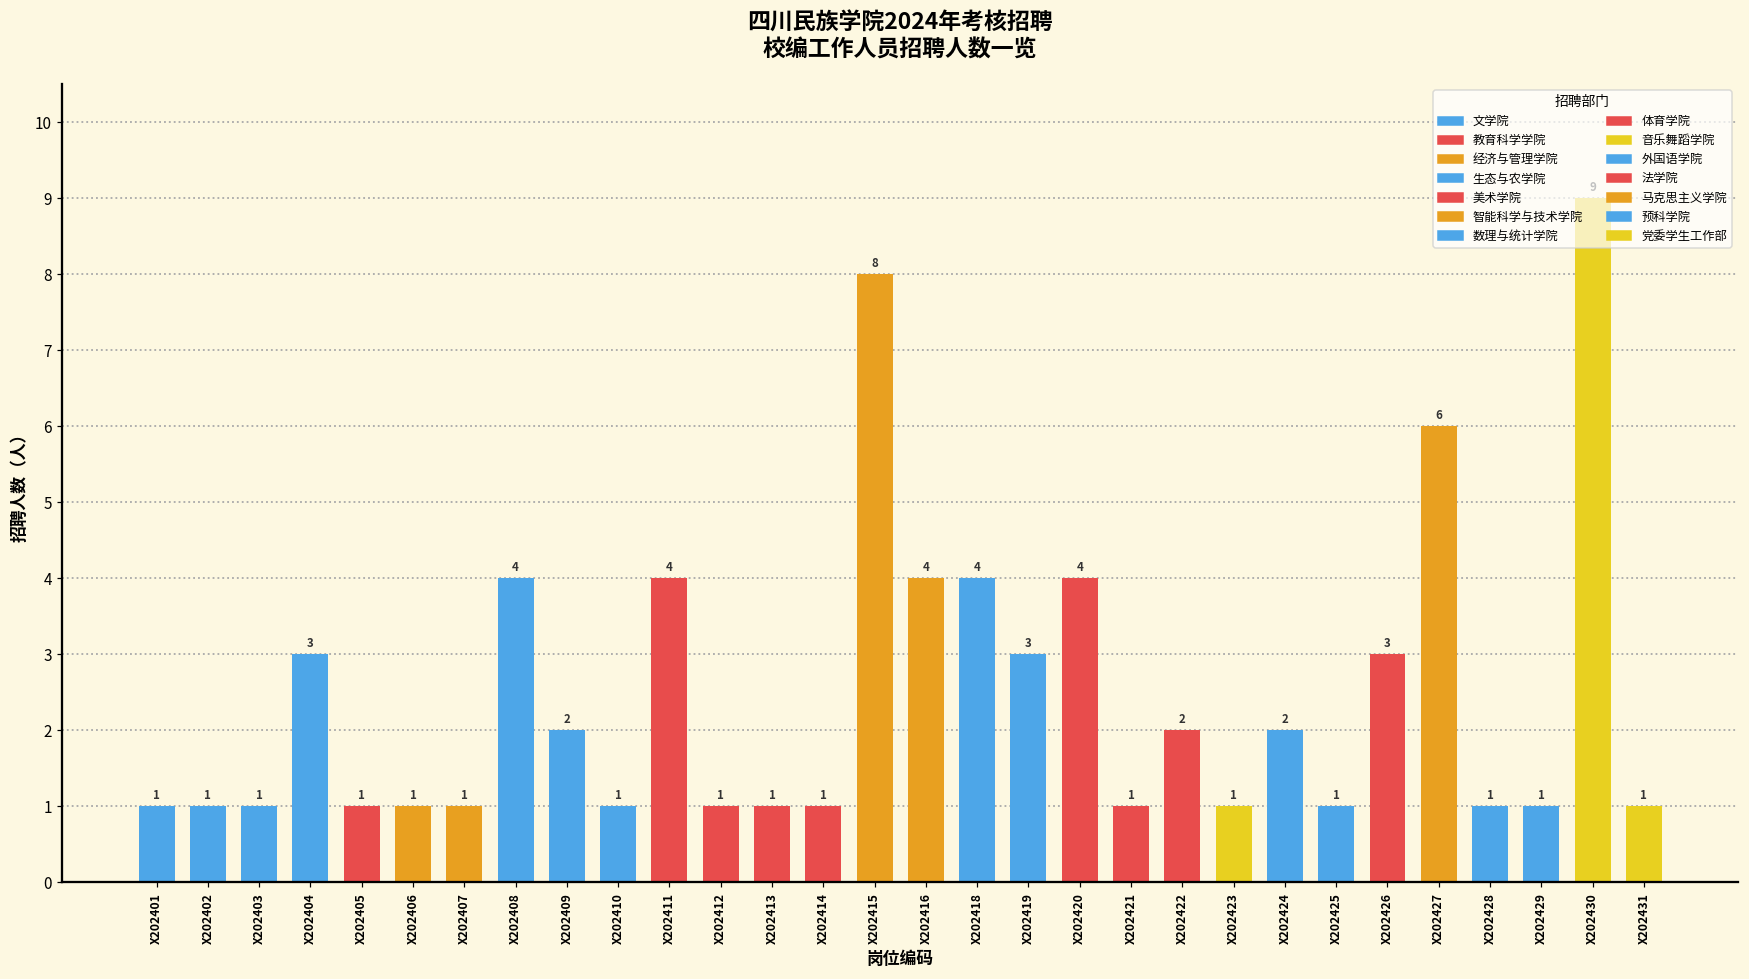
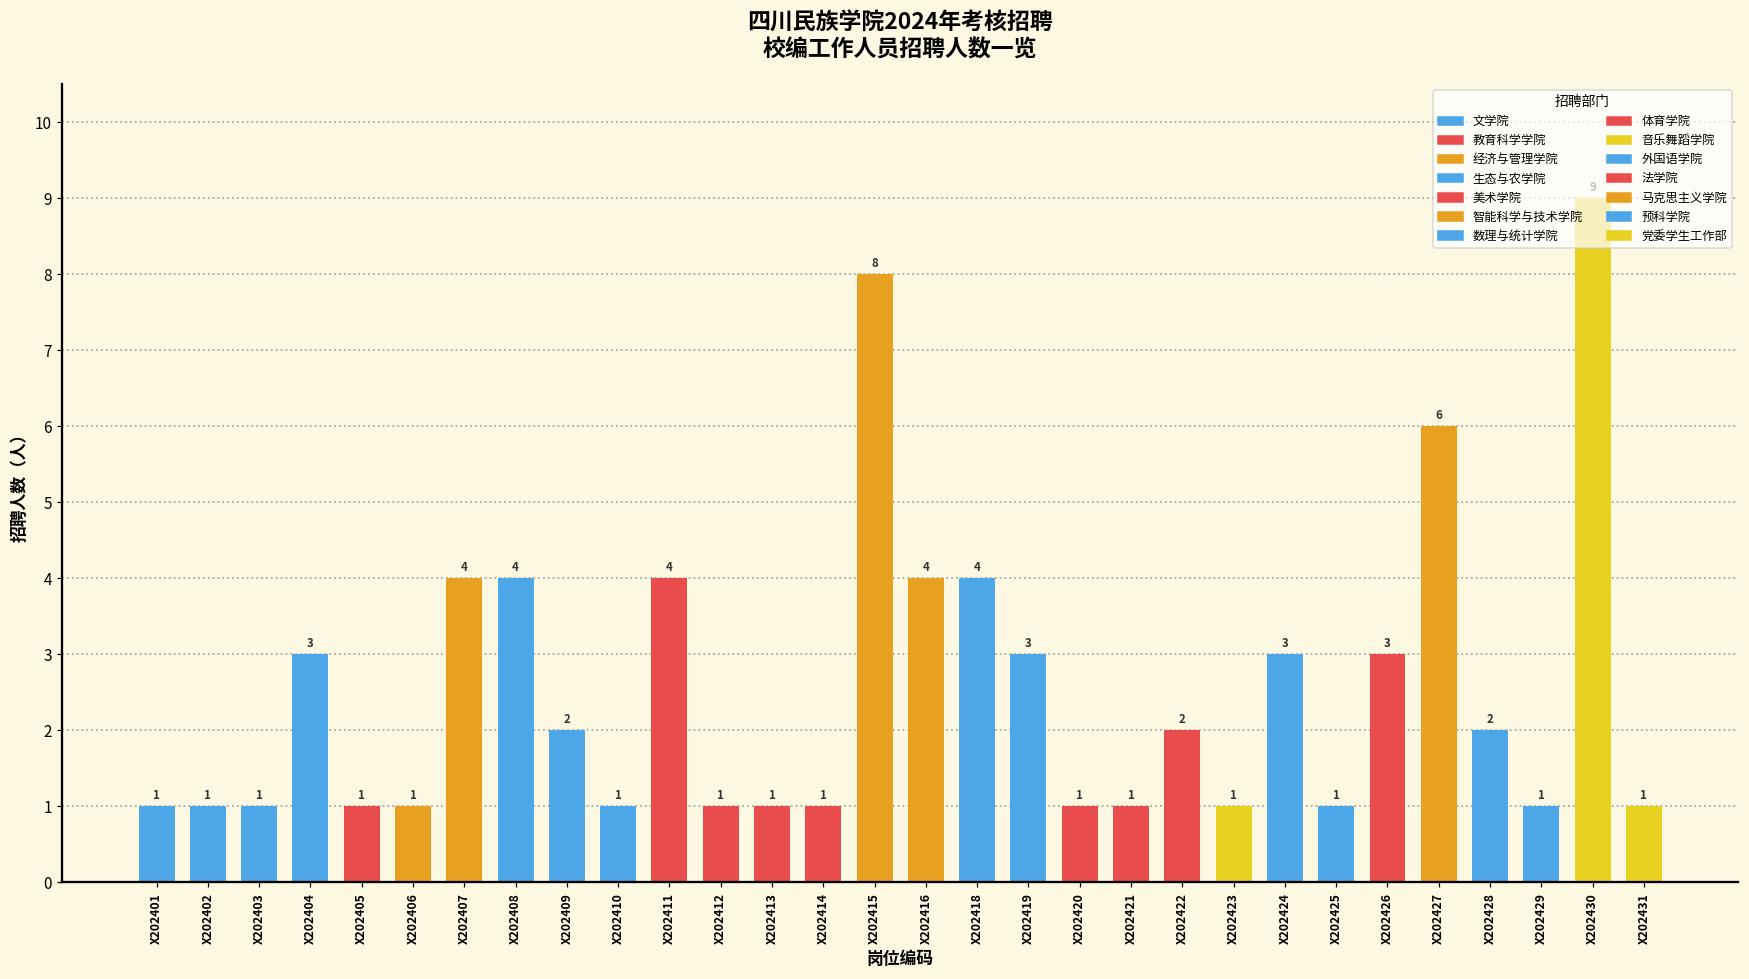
X202407: 1 -> 4
X202420: 4 -> 1
X202424: 2 -> 3
X202428: 1 -> 2
